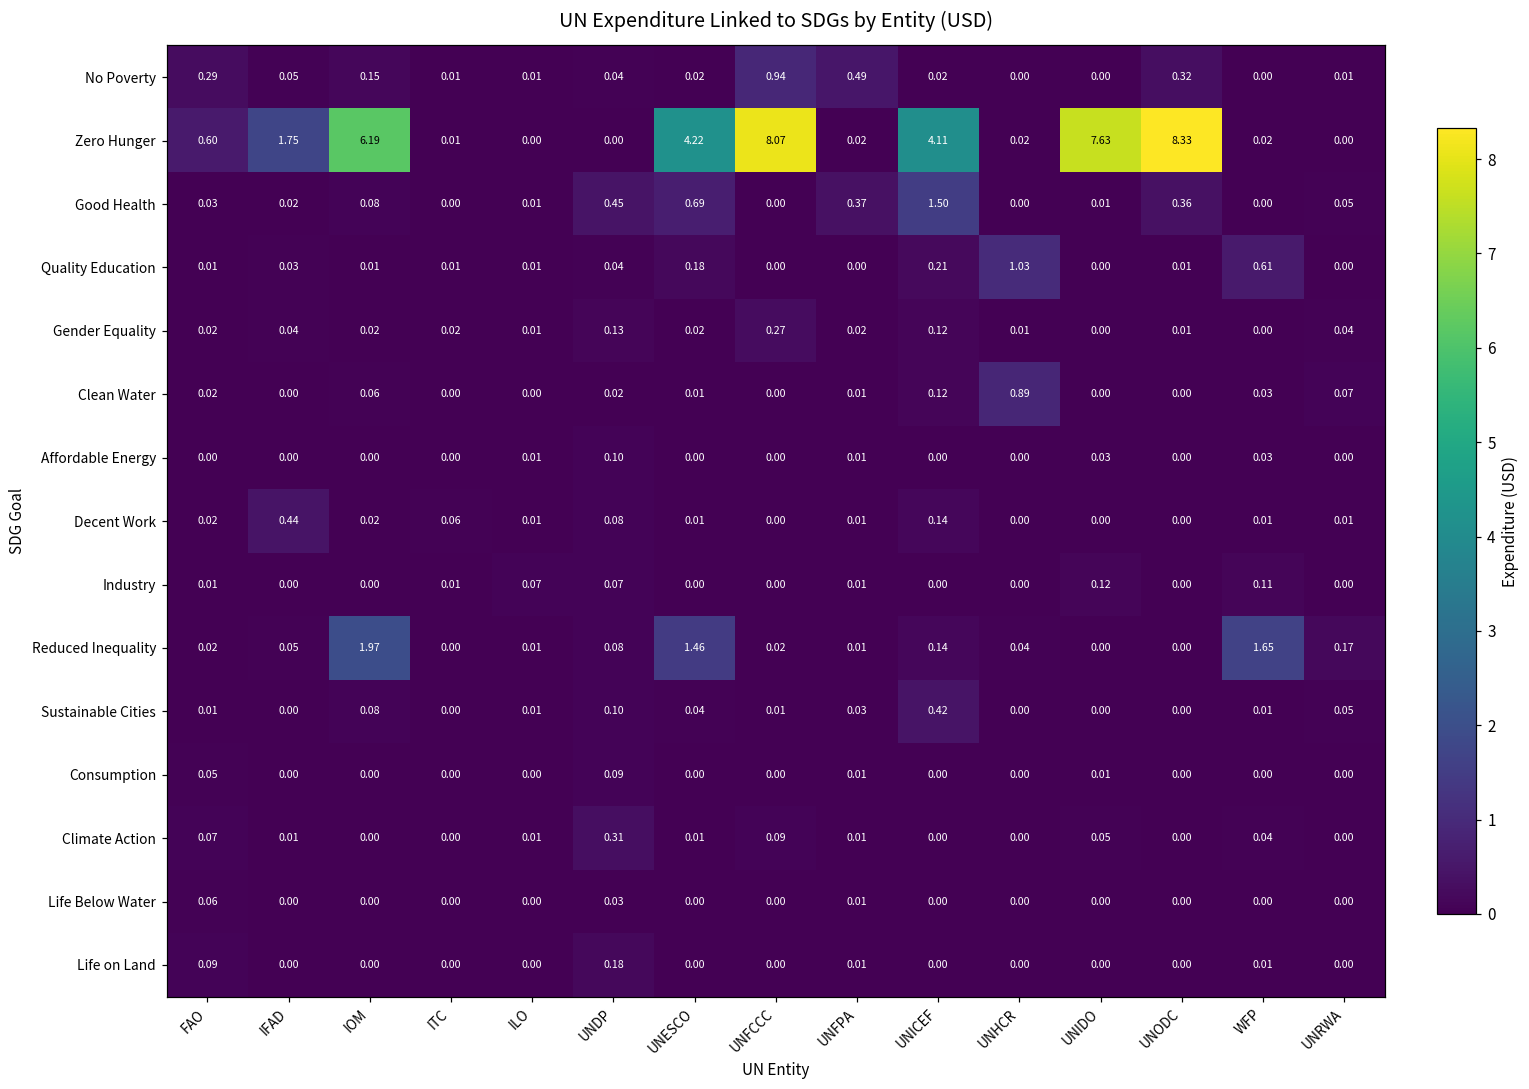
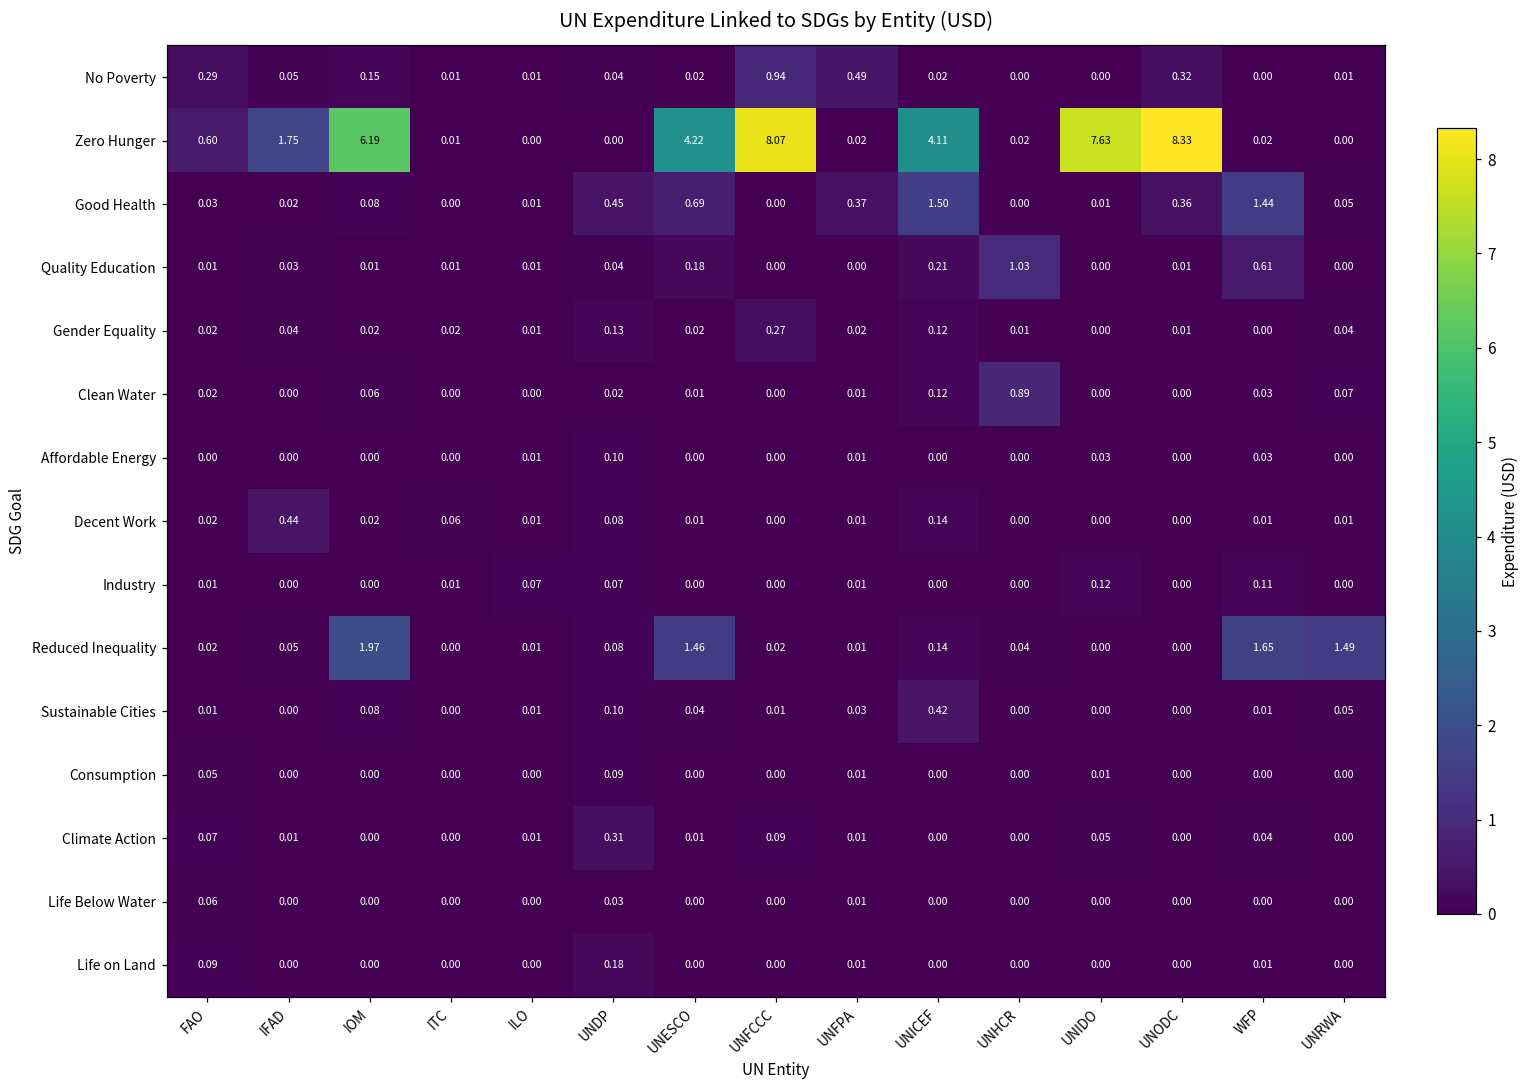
Good Health, WFP: 0.00 -> 1.44
Reduced Inequality, UNRWA: 0.17 -> 1.49
